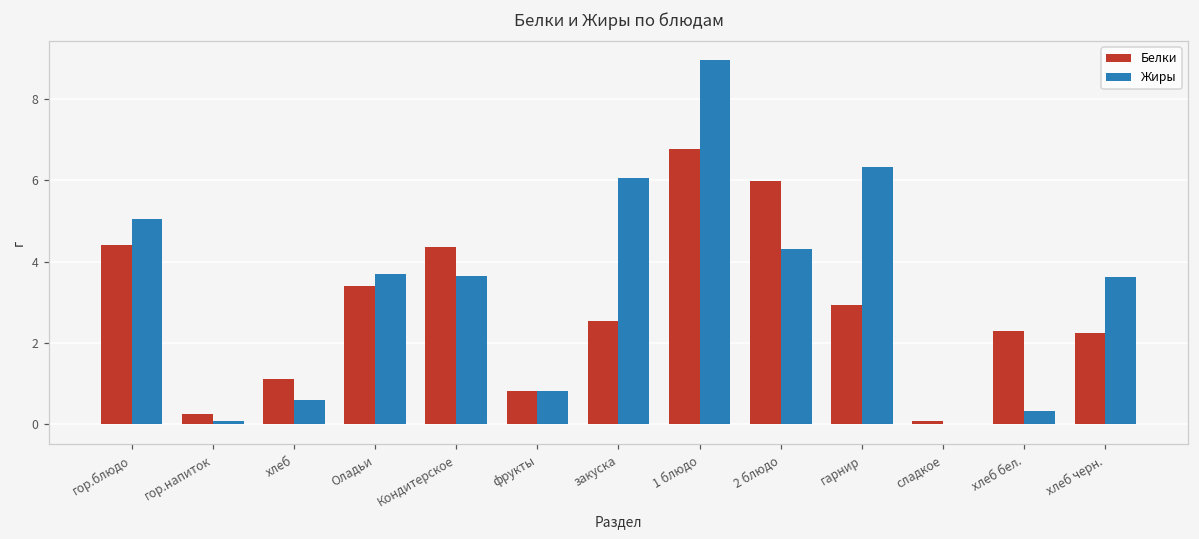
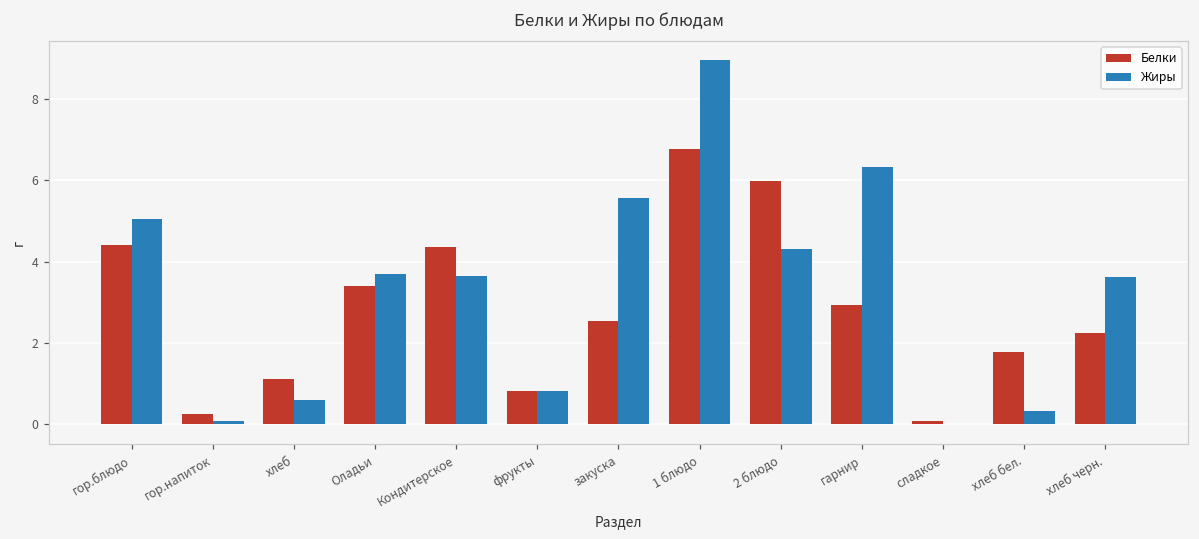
Жиры, закуска: 6.1 -> 5.6
Белки, хлеб бел.: 2.3 -> 1.8
